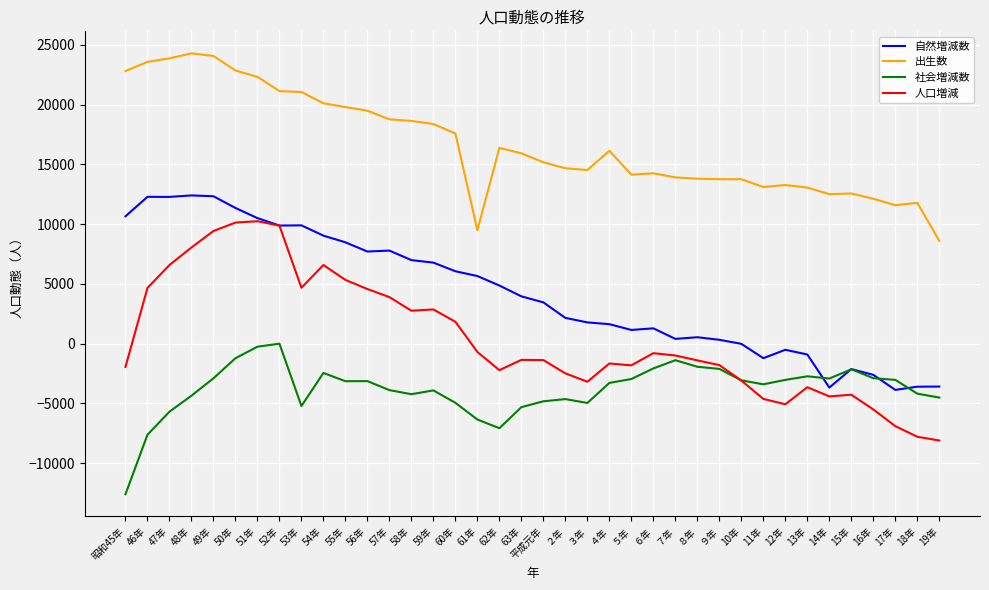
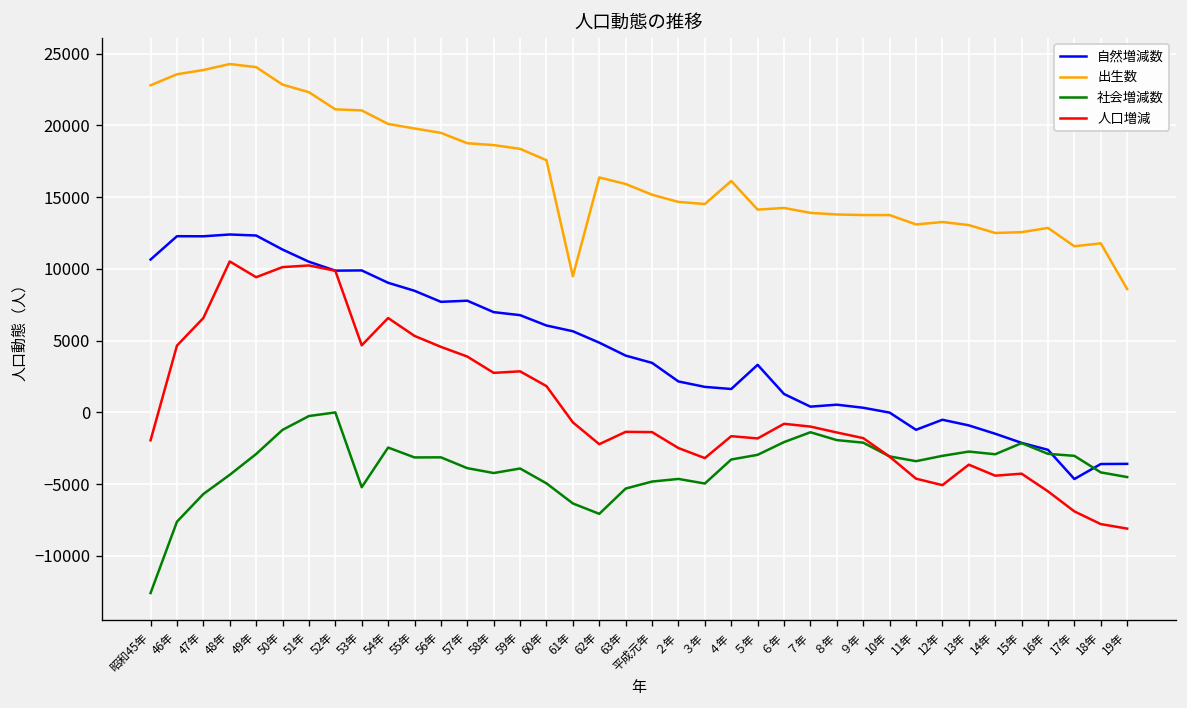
人口増減, 48年: 8000 -> 10500
自然増減数, ５年: 1100 -> 3300
自然増減数, 14年: -3700 -> -1500
出生数, 16年: 12100 -> 12900
自然増減数, 17年: -3900 -> -4700
